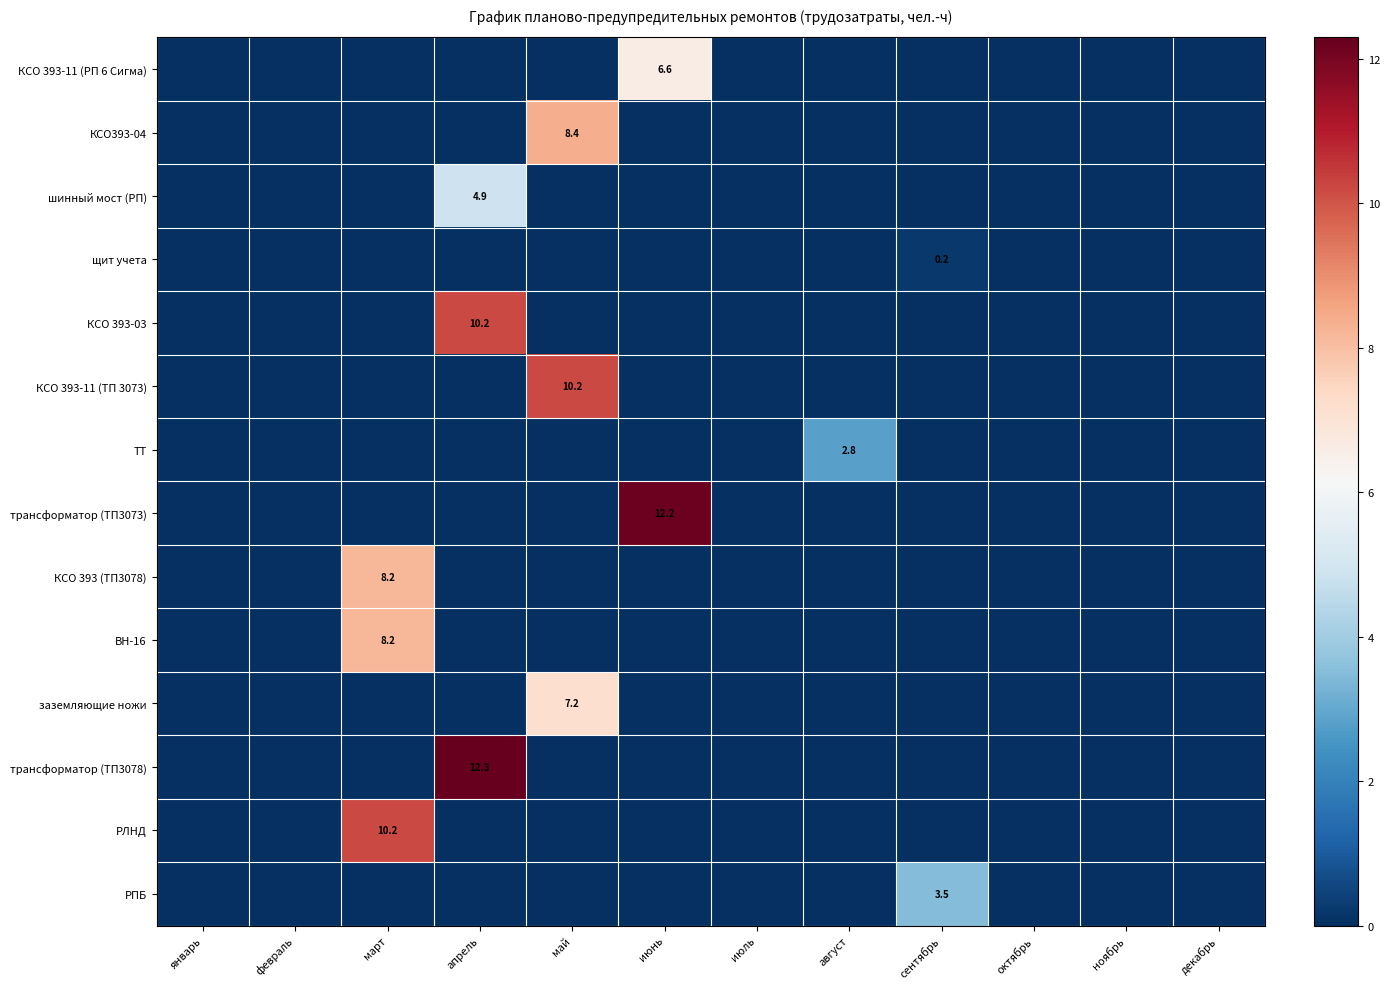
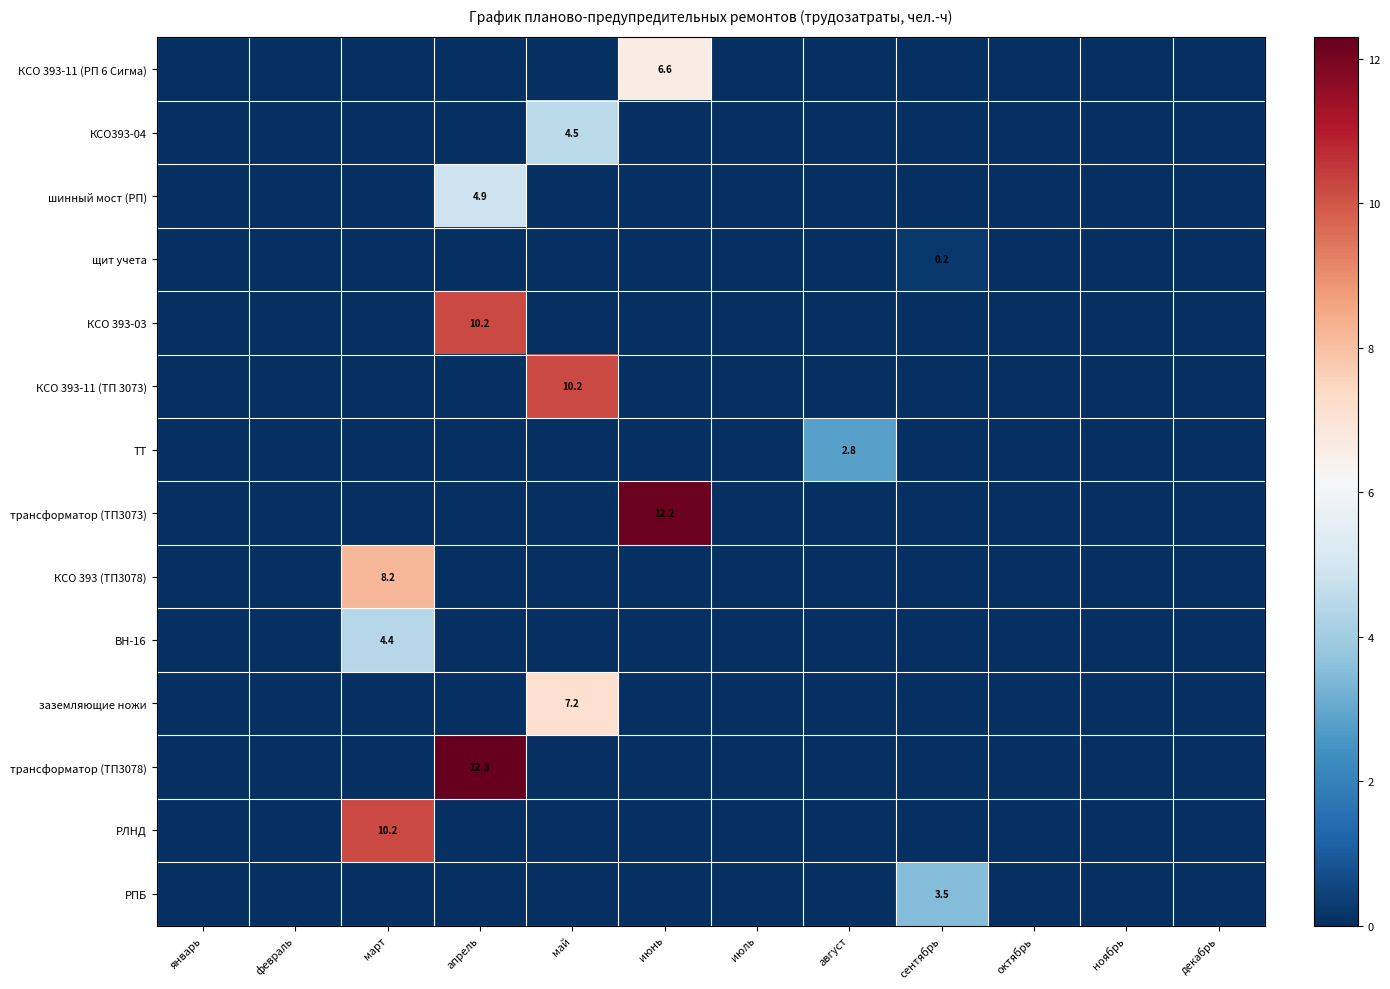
КСО393-04, май: 8.4 -> 4.5
ВН-16, март: 8.2 -> 4.4
